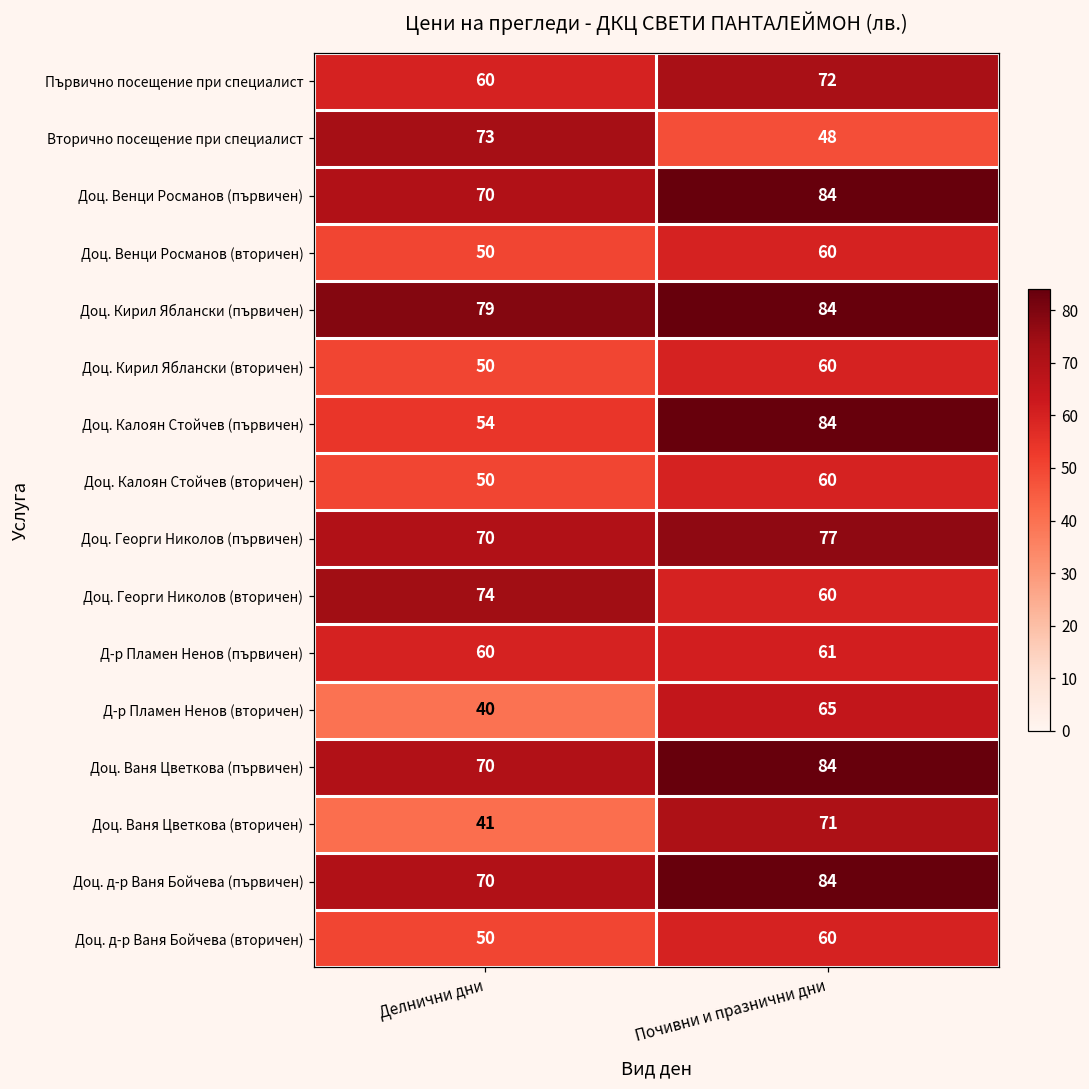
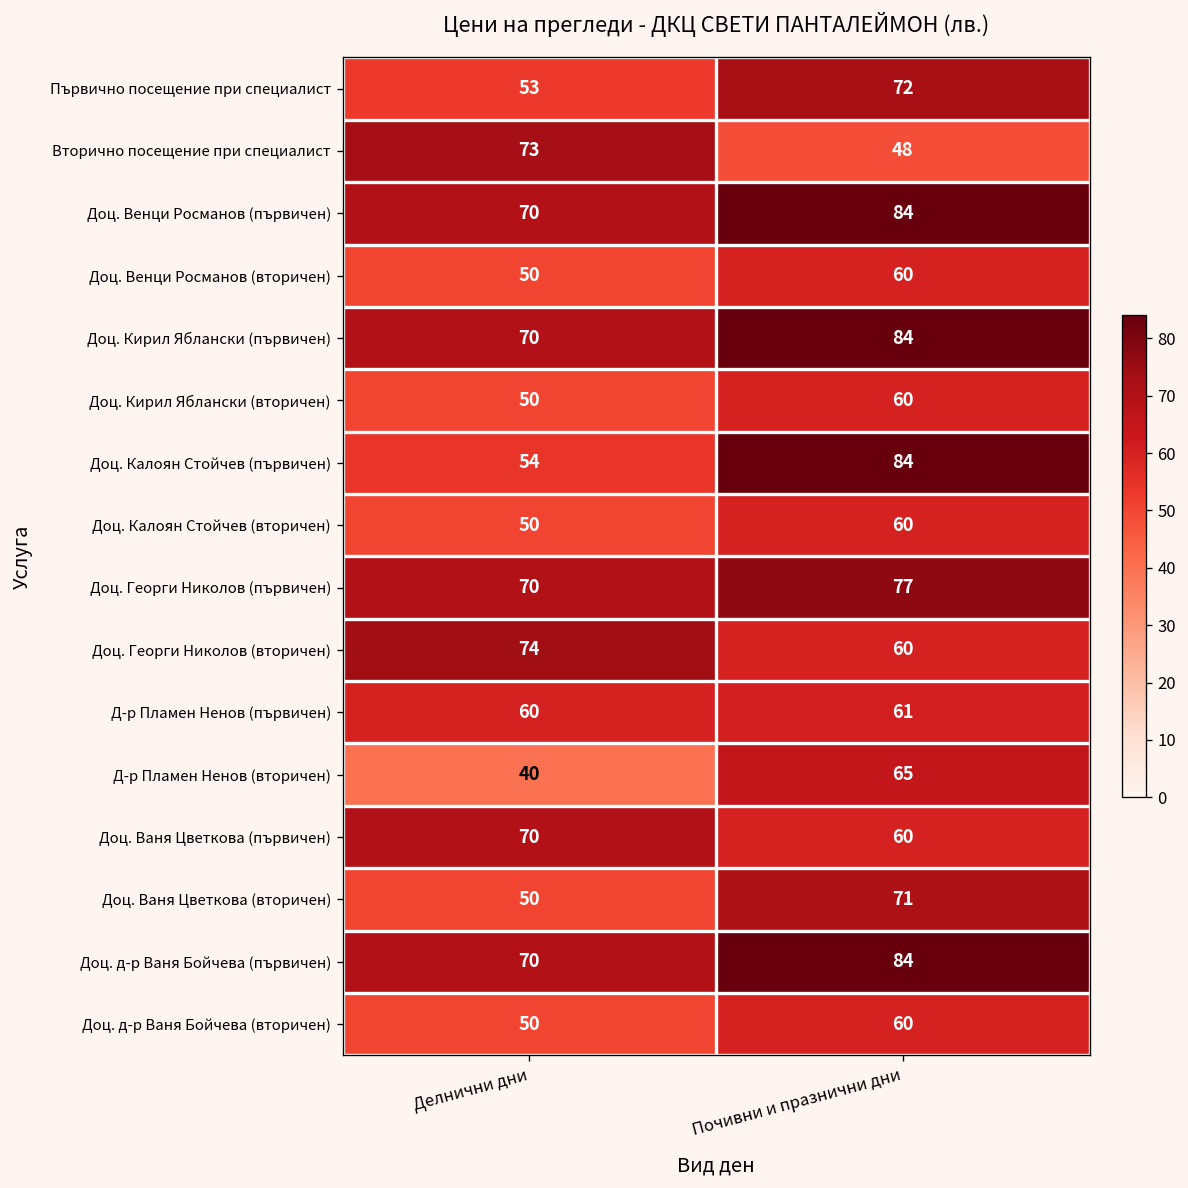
Първично посещение при специалист, Делнични дни: 60 -> 53
Доц. Кирил Яблански (първичен), Делнични дни: 79 -> 70
Доц. Ваня Цветкова (първичен), Почивни и празнични дни: 84 -> 60
Доц. Ваня Цветкова (вторичен), Делнични дни: 41 -> 50
